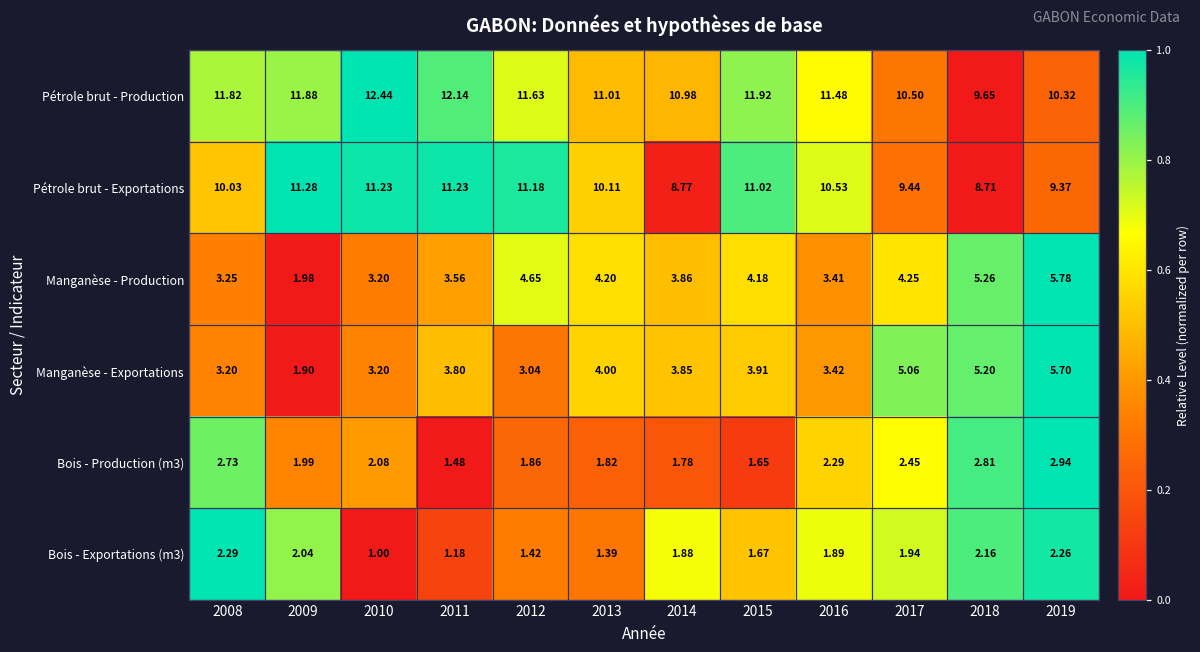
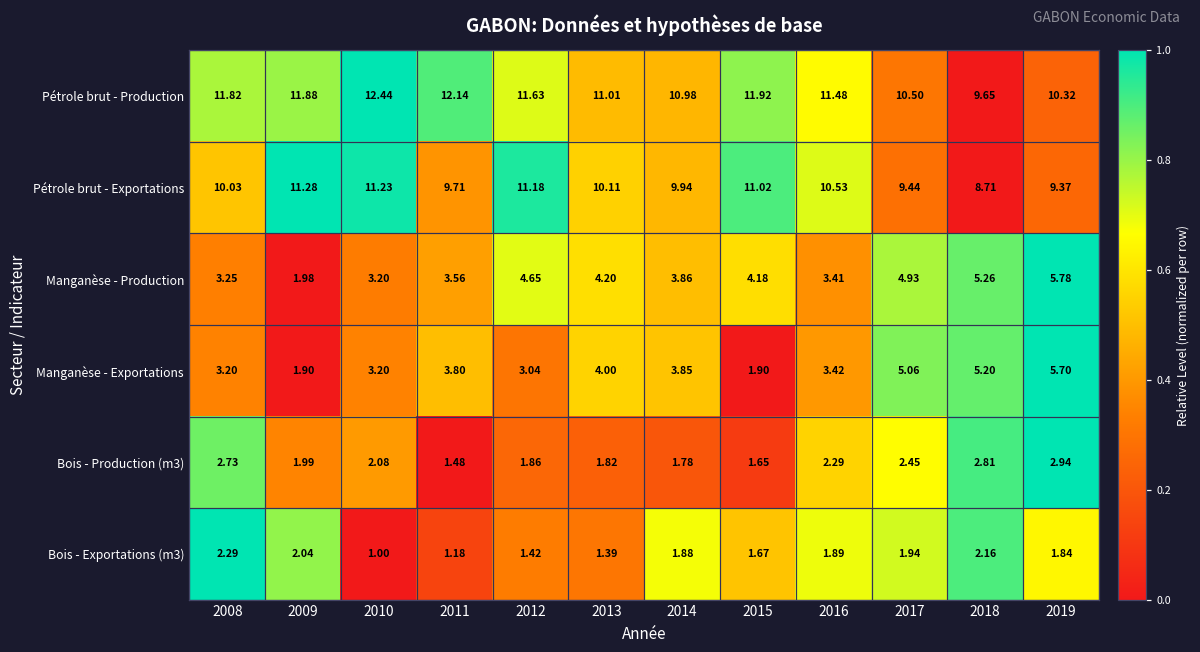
Pétrole brut - Exportations, 2011: 11.23 -> 9.71
Pétrole brut - Exportations, 2014: 8.77 -> 9.94
Manganèse - Production, 2017: 4.25 -> 4.93
Manganèse - Exportations, 2015: 3.91 -> 1.90
Bois - Exportations (m3), 2019: 2.26 -> 1.84
